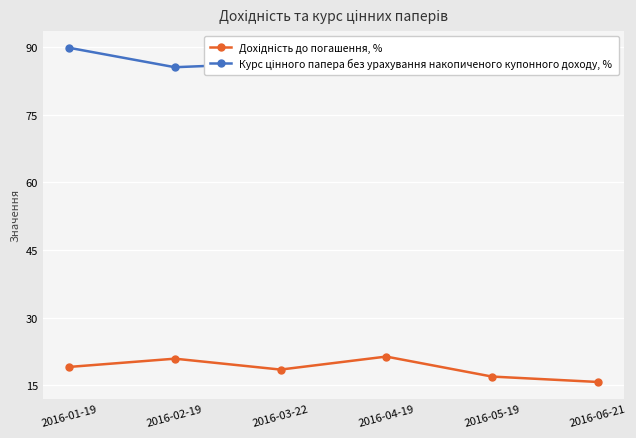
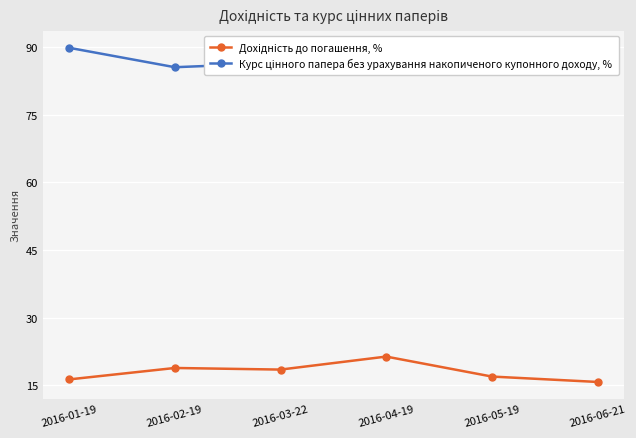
Дохідність до погашення, %, 2016-01-19: 19 -> 16
Дохідність до погашення, %, 2016-02-19: 21 -> 19
